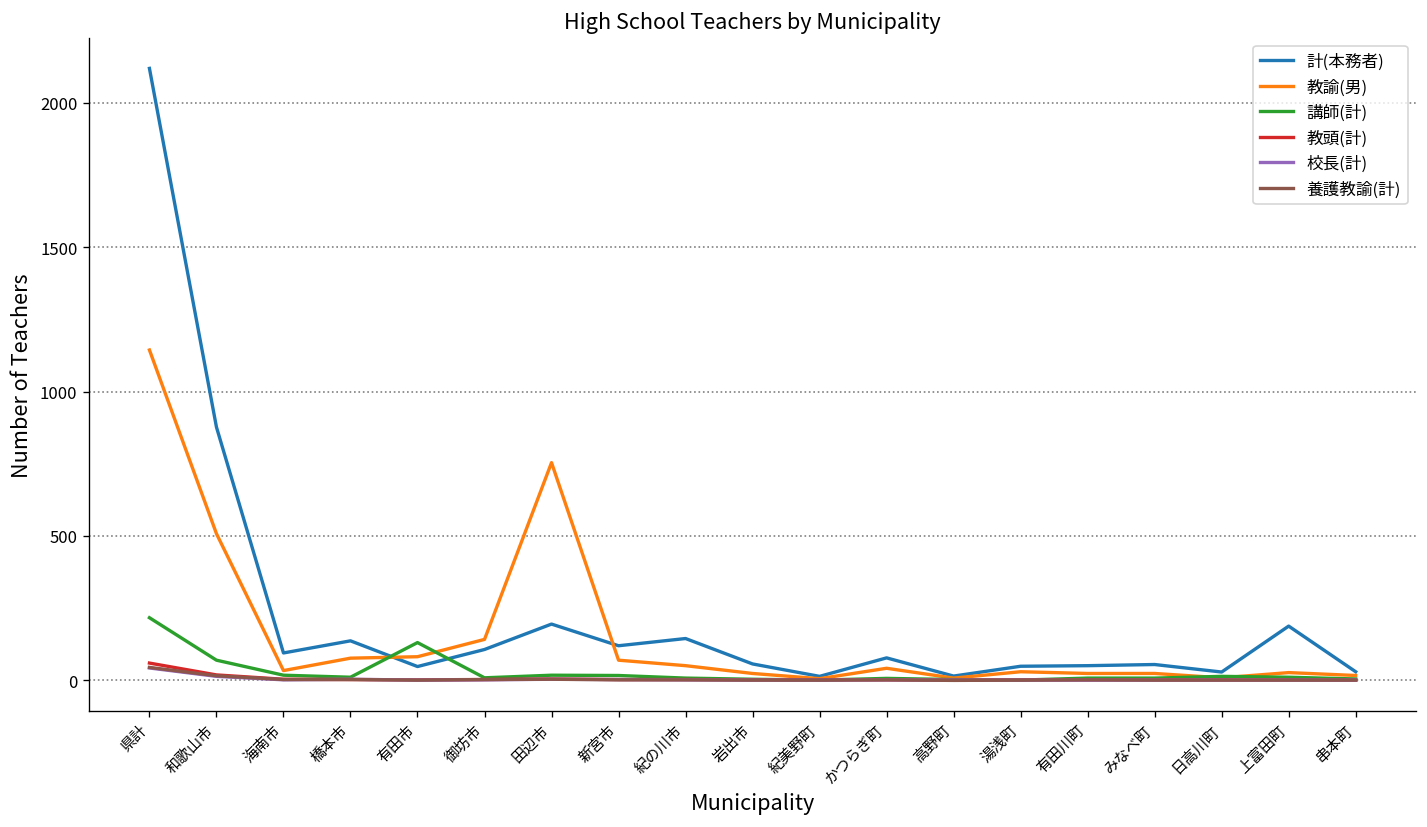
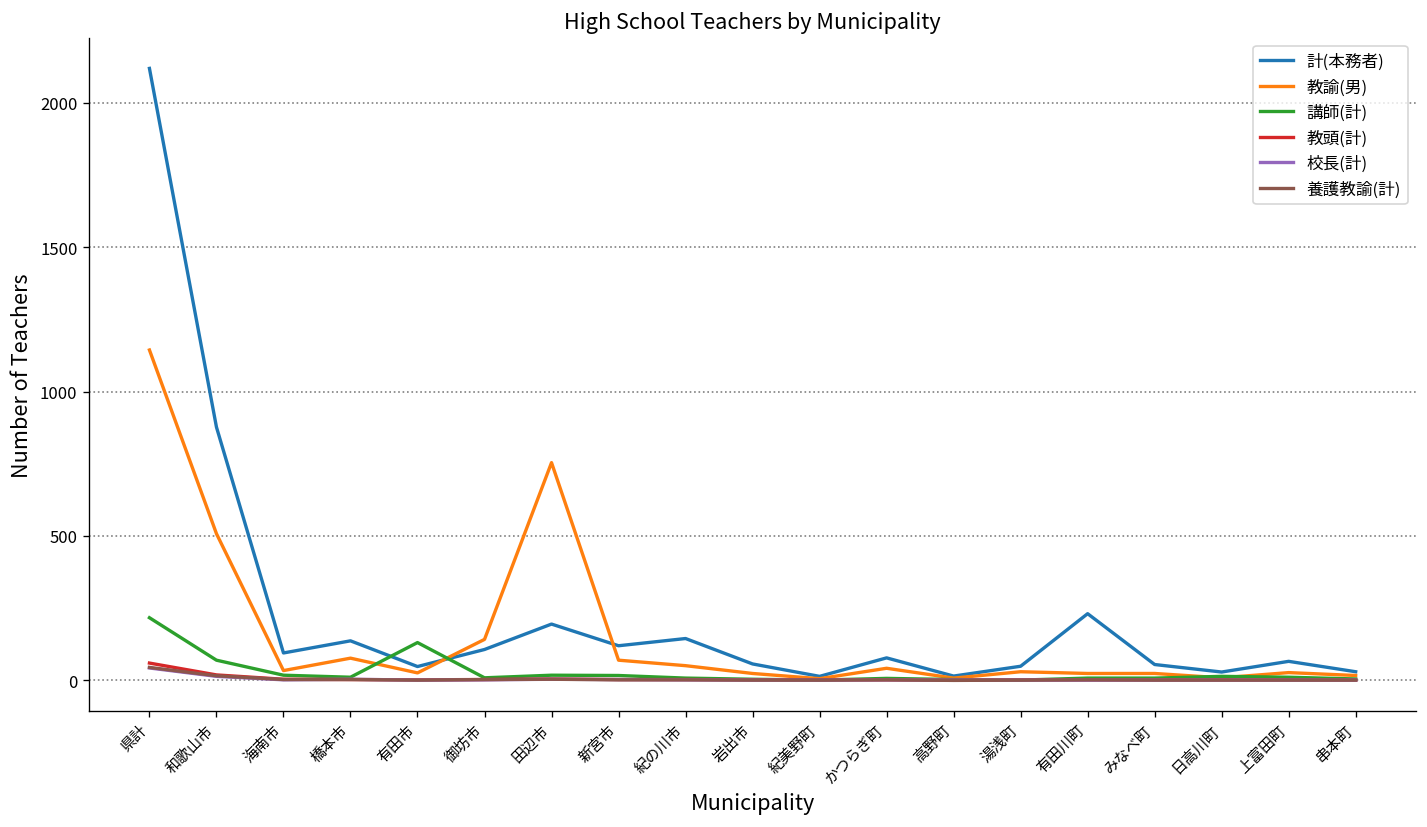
教諭(男), 有田市: 80 -> 30
計(本務者), 有田川町: 50 -> 230
計(本務者), 上富田町: 190 -> 70
